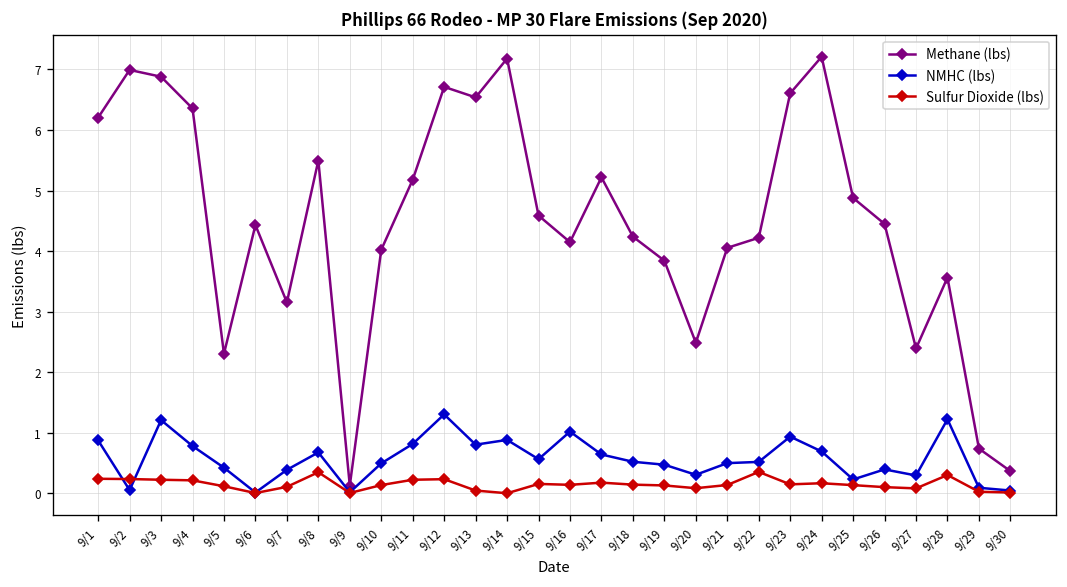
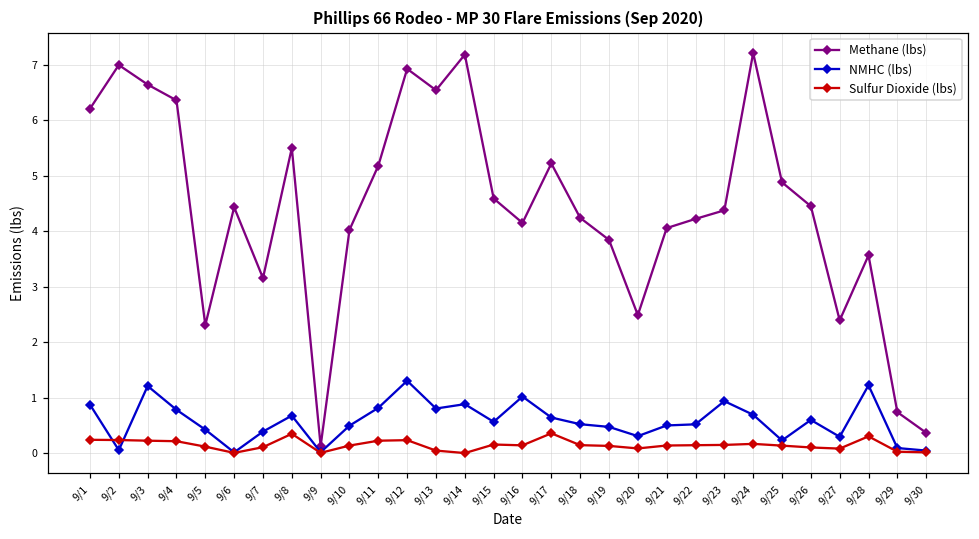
Methane (lbs), 9/3: 6.9 -> 6.6
Methane (lbs), 9/12: 6.7 -> 6.9
Sulfur Dioxide (lbs), 9/17: 0.2 -> 0.4
Sulfur Dioxide (lbs), 9/22: 0.4 -> 0.1
Methane (lbs), 9/23: 6.6 -> 4.4
NMHC (lbs), 9/26: 0.4 -> 0.6
